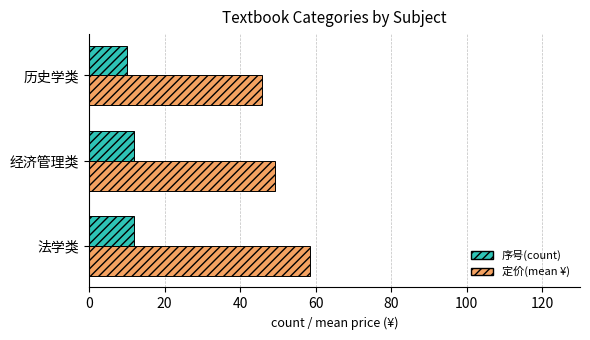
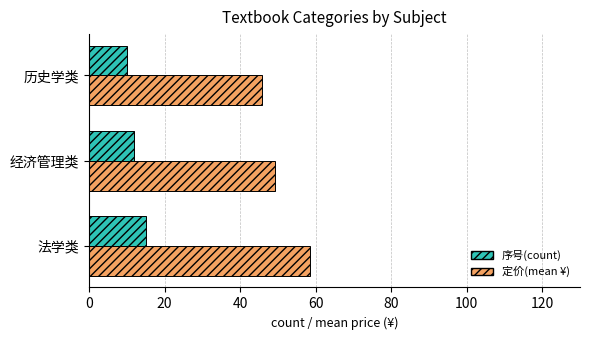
序号(count), 法学类: 12 -> 15
